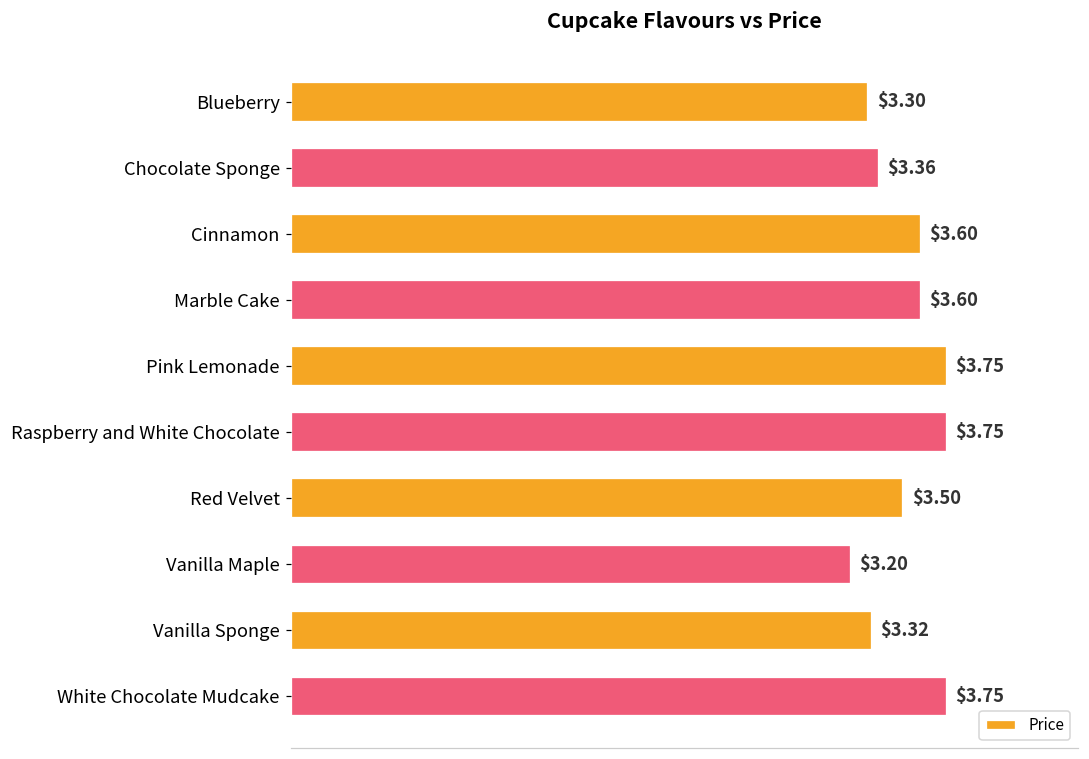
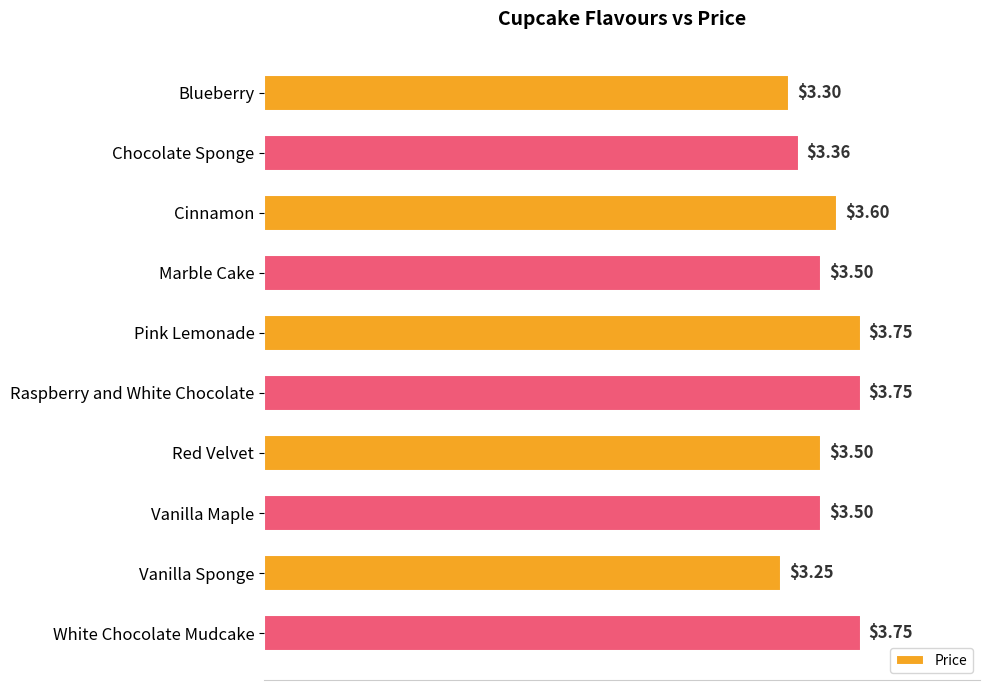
Marble Cake: $3.60 -> $3.50
Vanilla Maple: $3.20 -> $3.50
Vanilla Sponge: $3.32 -> $3.25
